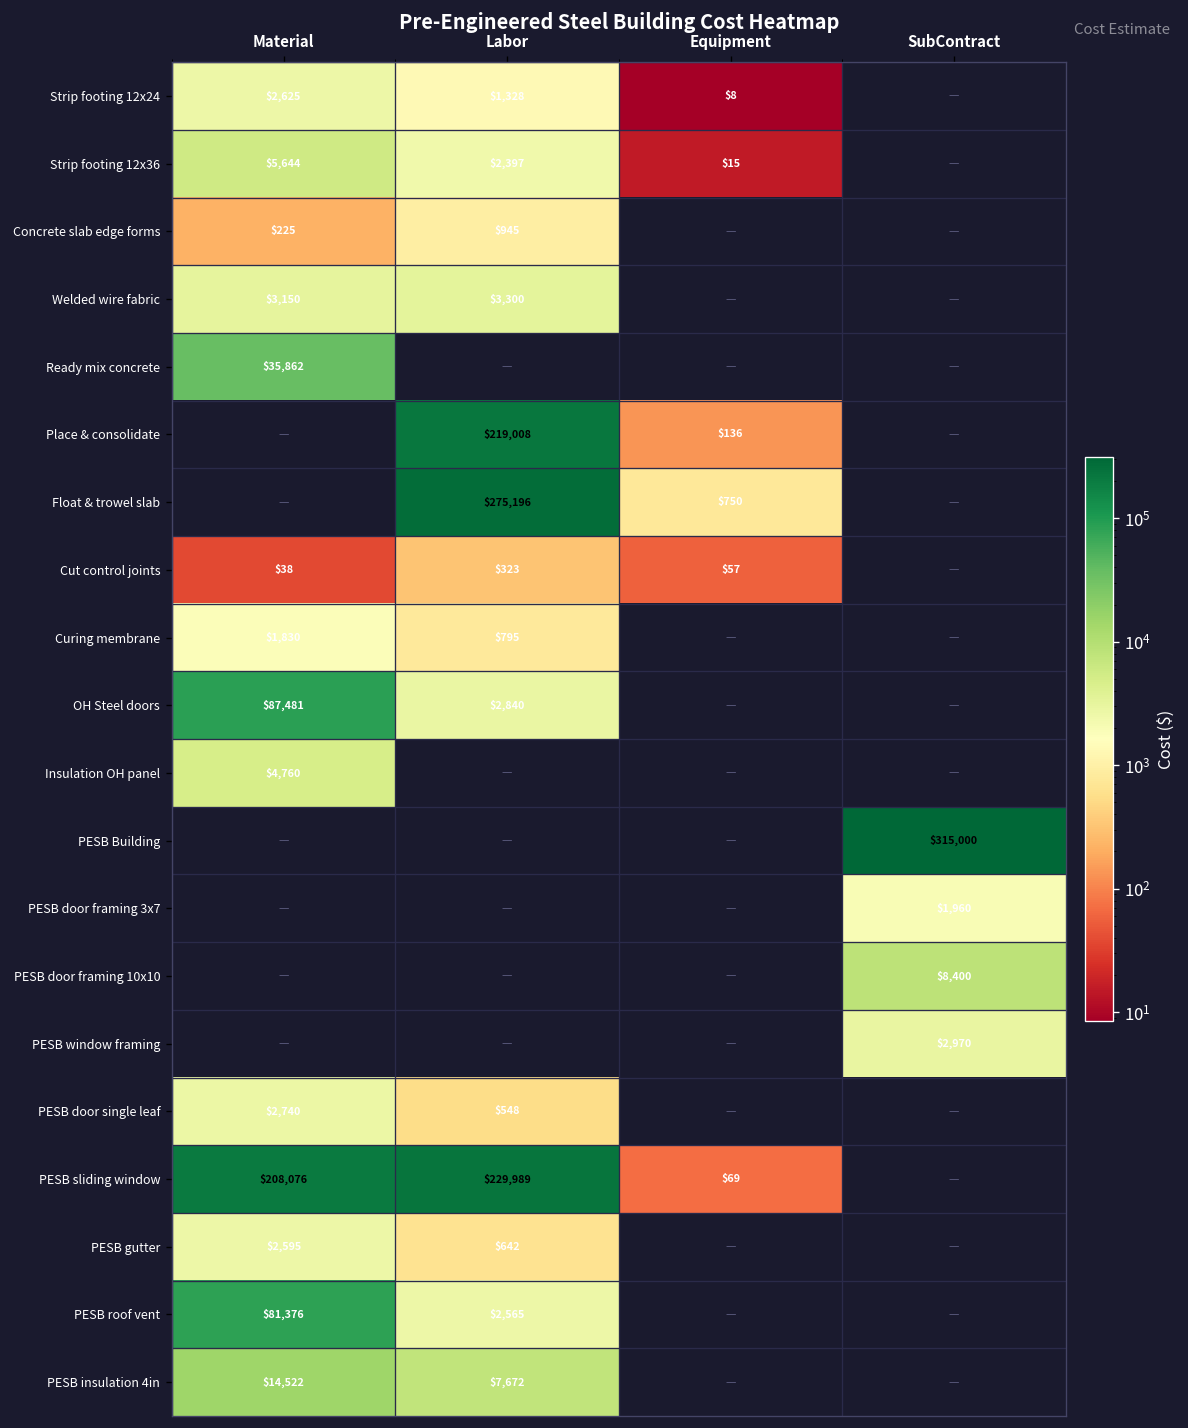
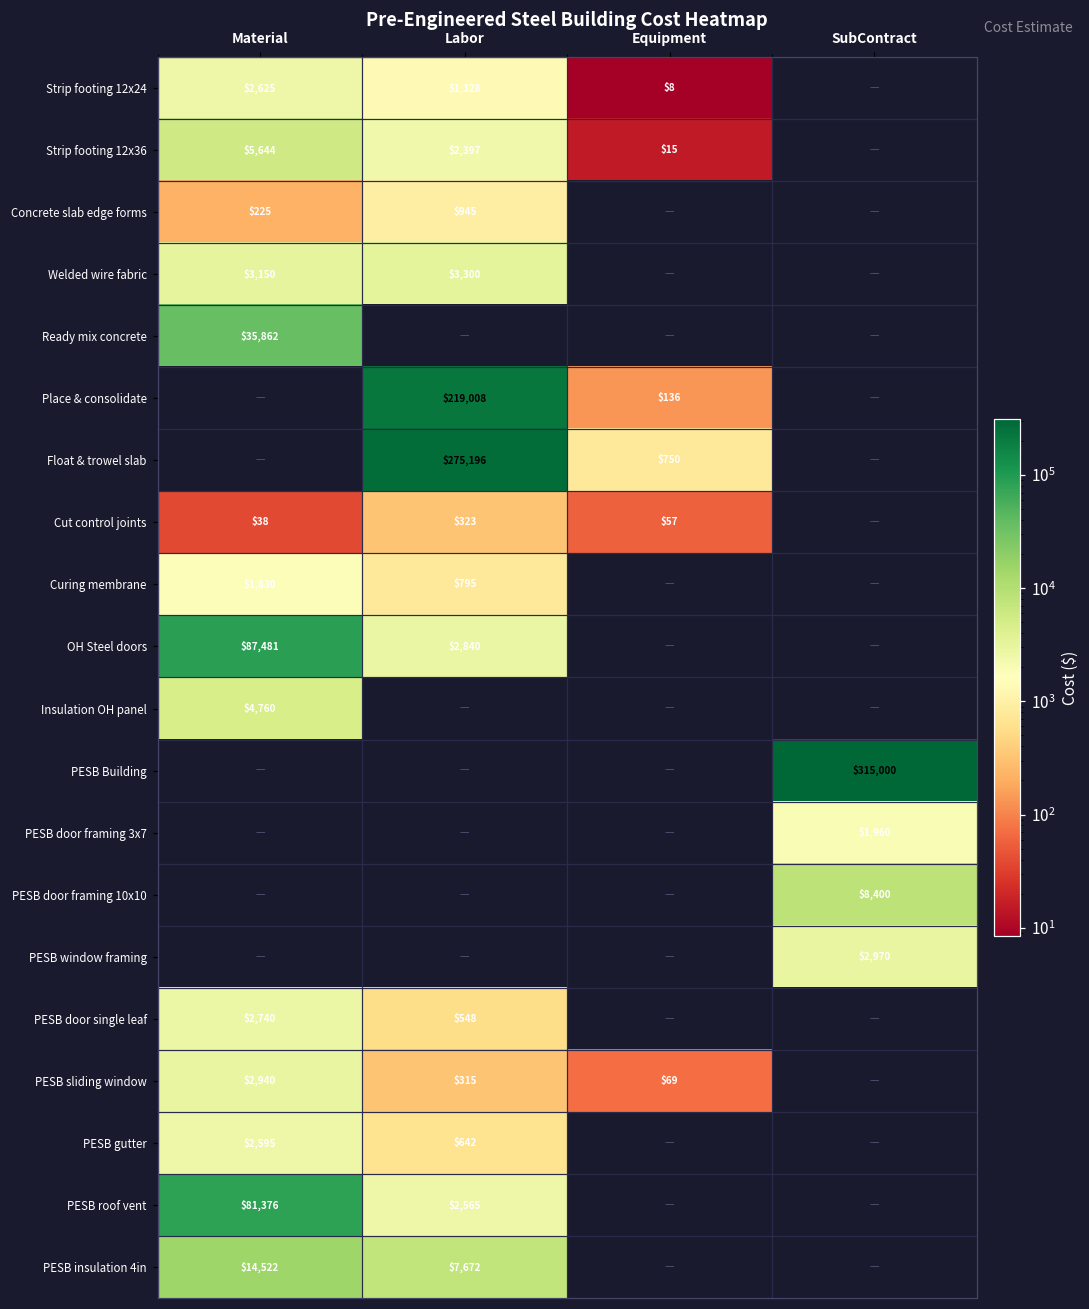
PESB sliding window, Material: $208,076 -> $2,940
PESB sliding window, Labor: $229,989 -> $315
